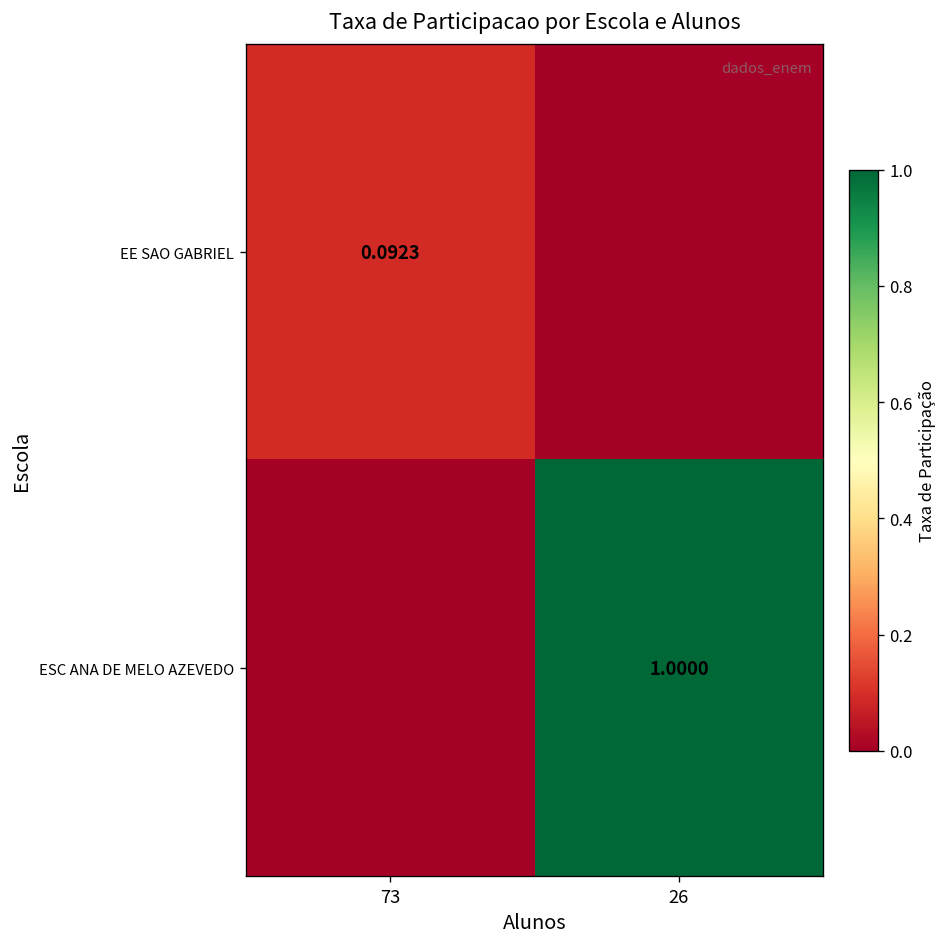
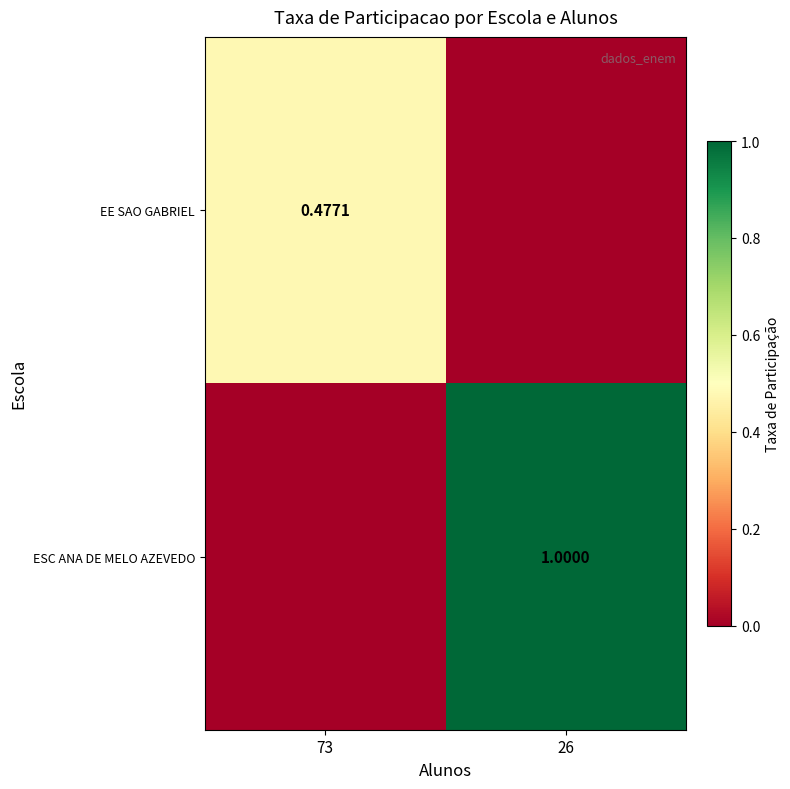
EE SAO GABRIEL, 73: 0.0923 -> 0.4771
